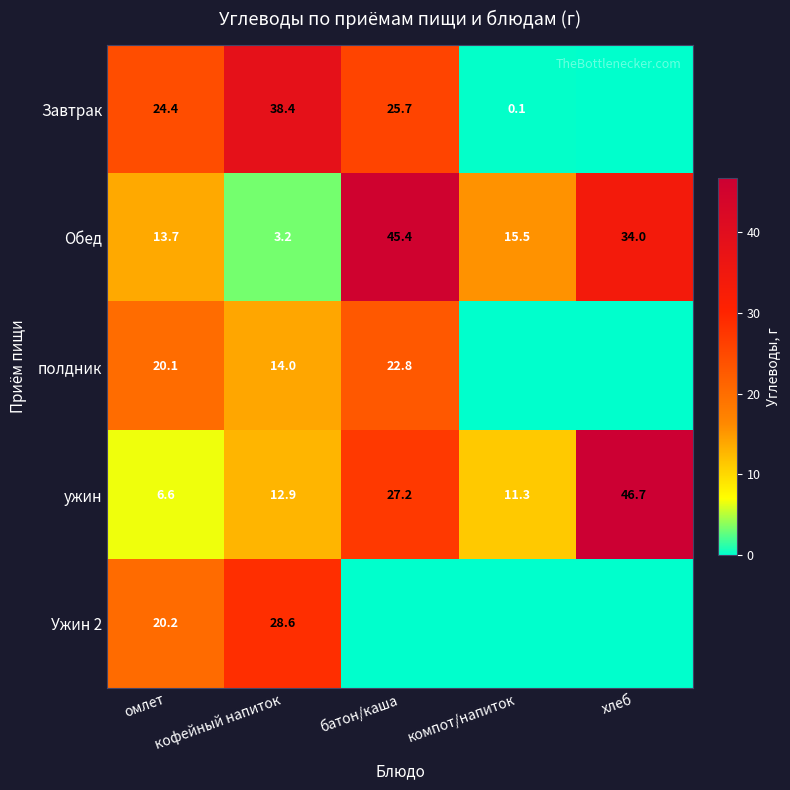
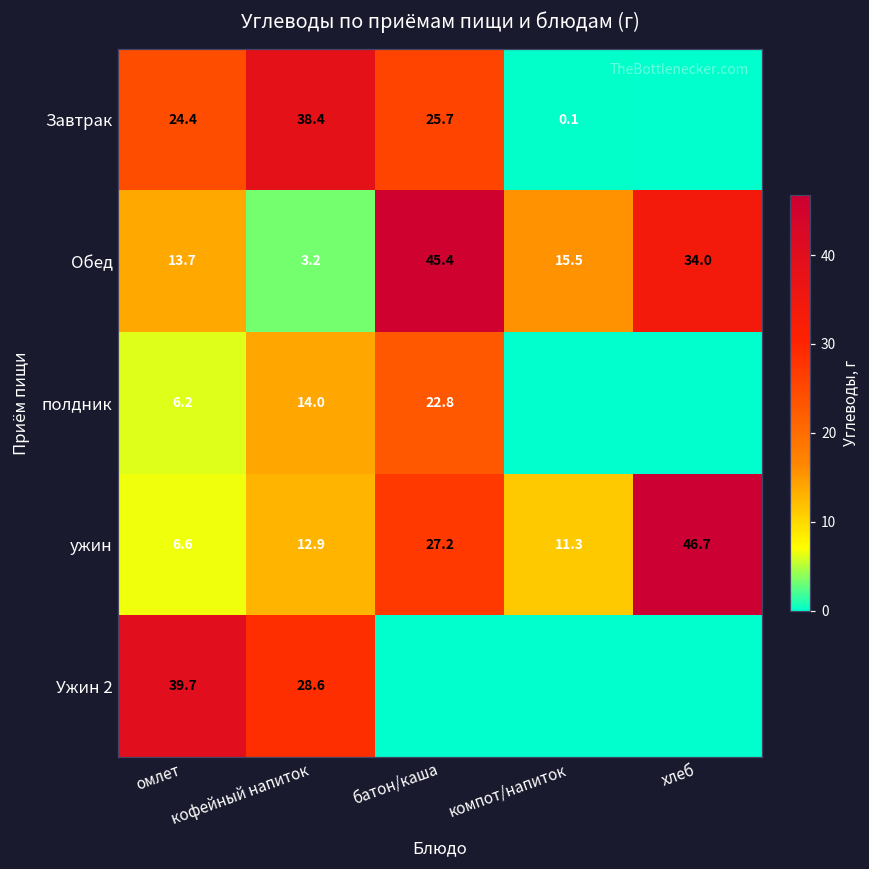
полдник, омлет: 20.1 -> 6.2
Ужин 2, омлет: 20.2 -> 39.7
